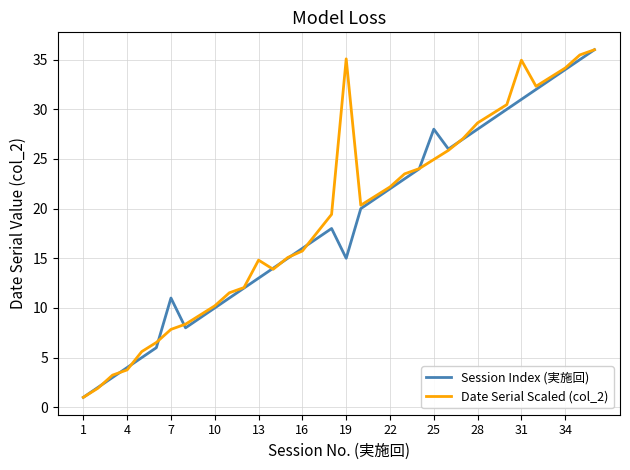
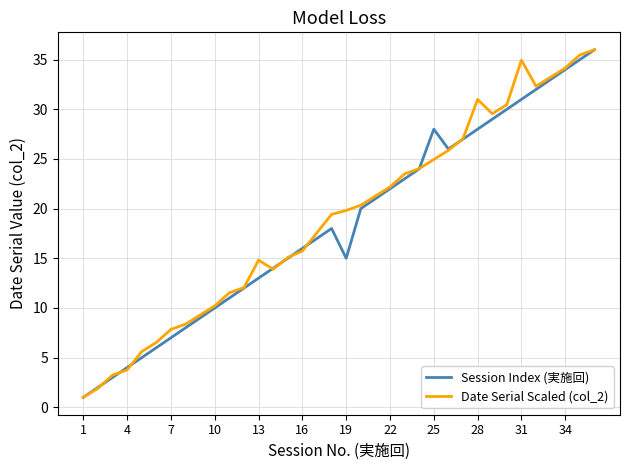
Session Index (実施回), 7: 11 -> 7
Date Serial Scaled (col_2), 19: 35 -> 20
Date Serial Scaled (col_2), 28: 29 -> 31
